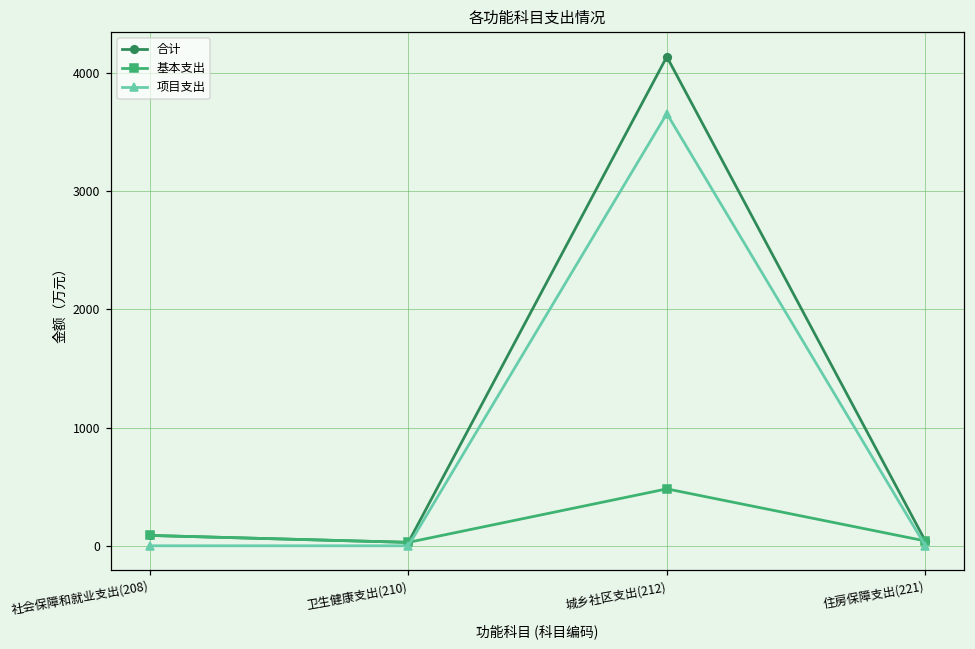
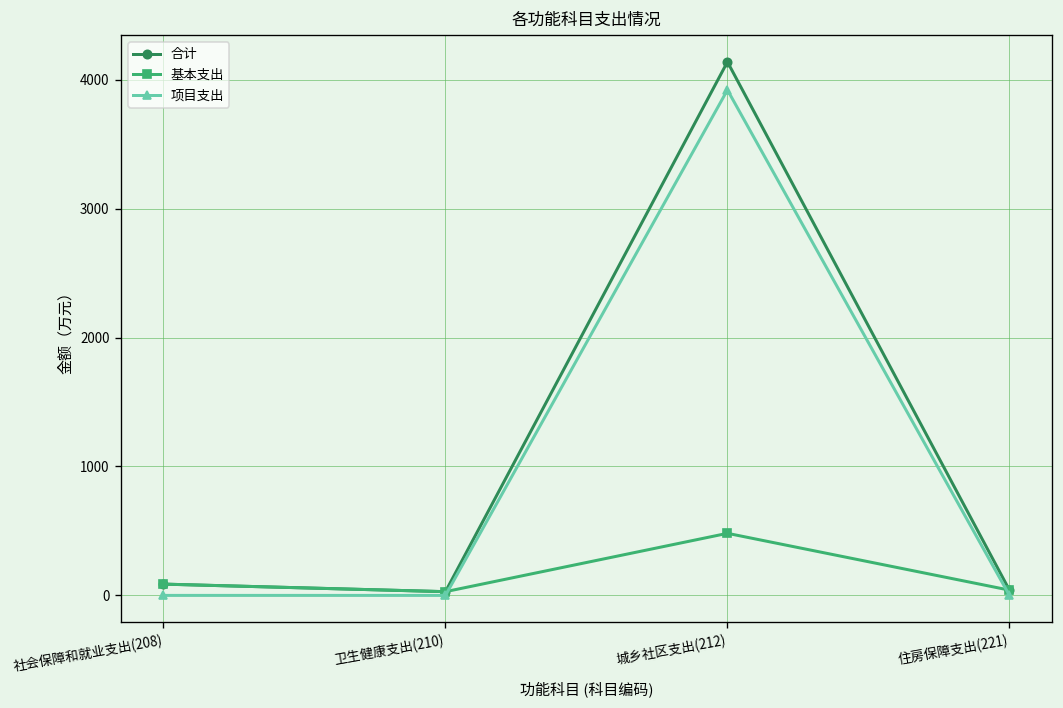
项目支出, 城乡社区支出(212): 3660 -> 3920
